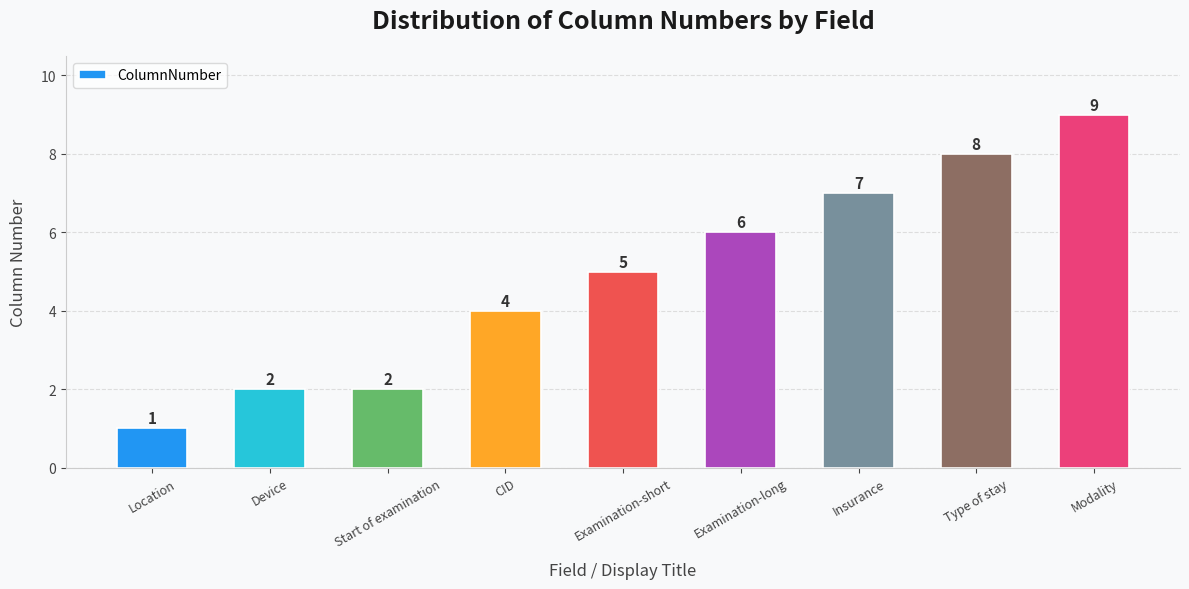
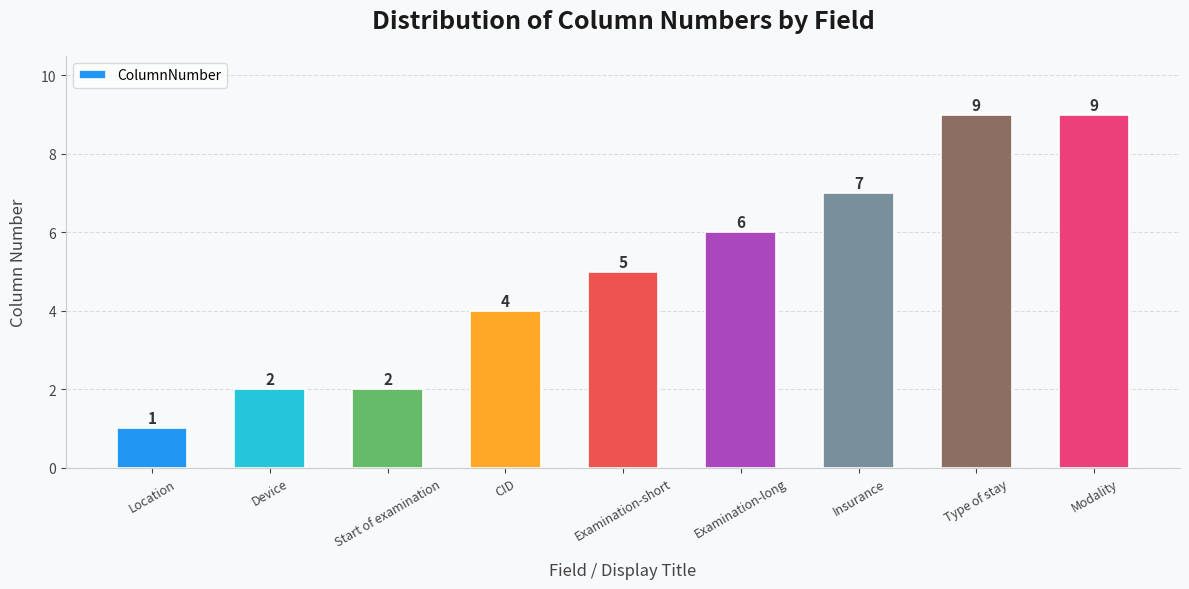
Type of stay: 8 -> 9
